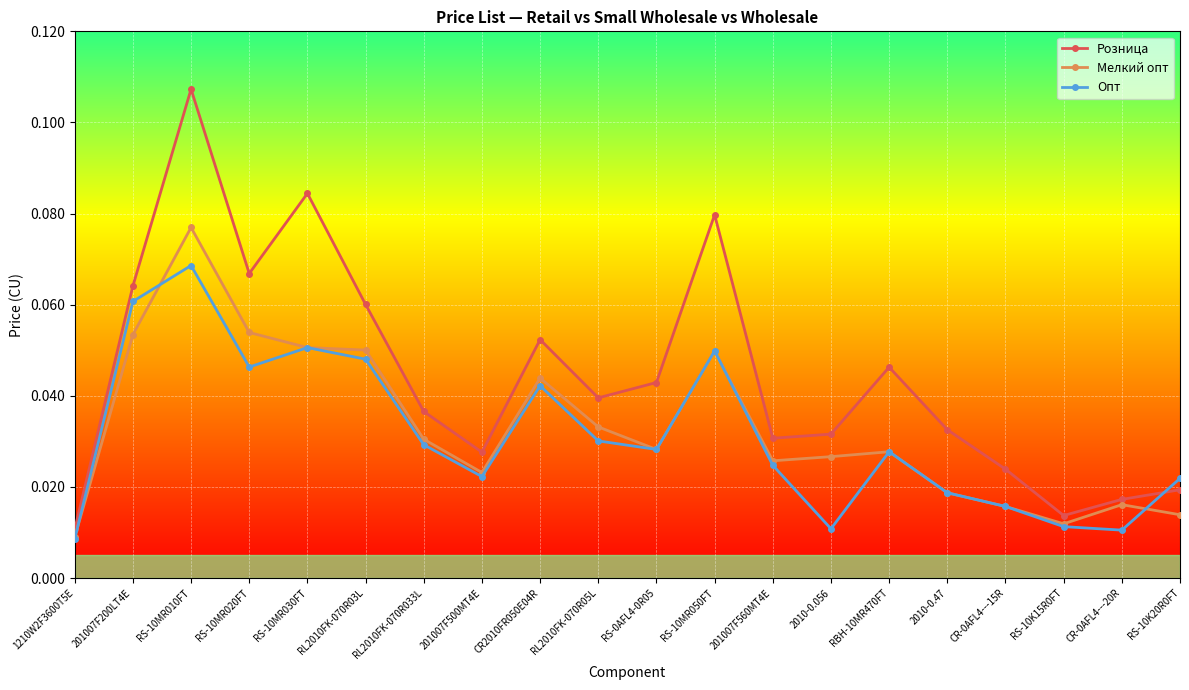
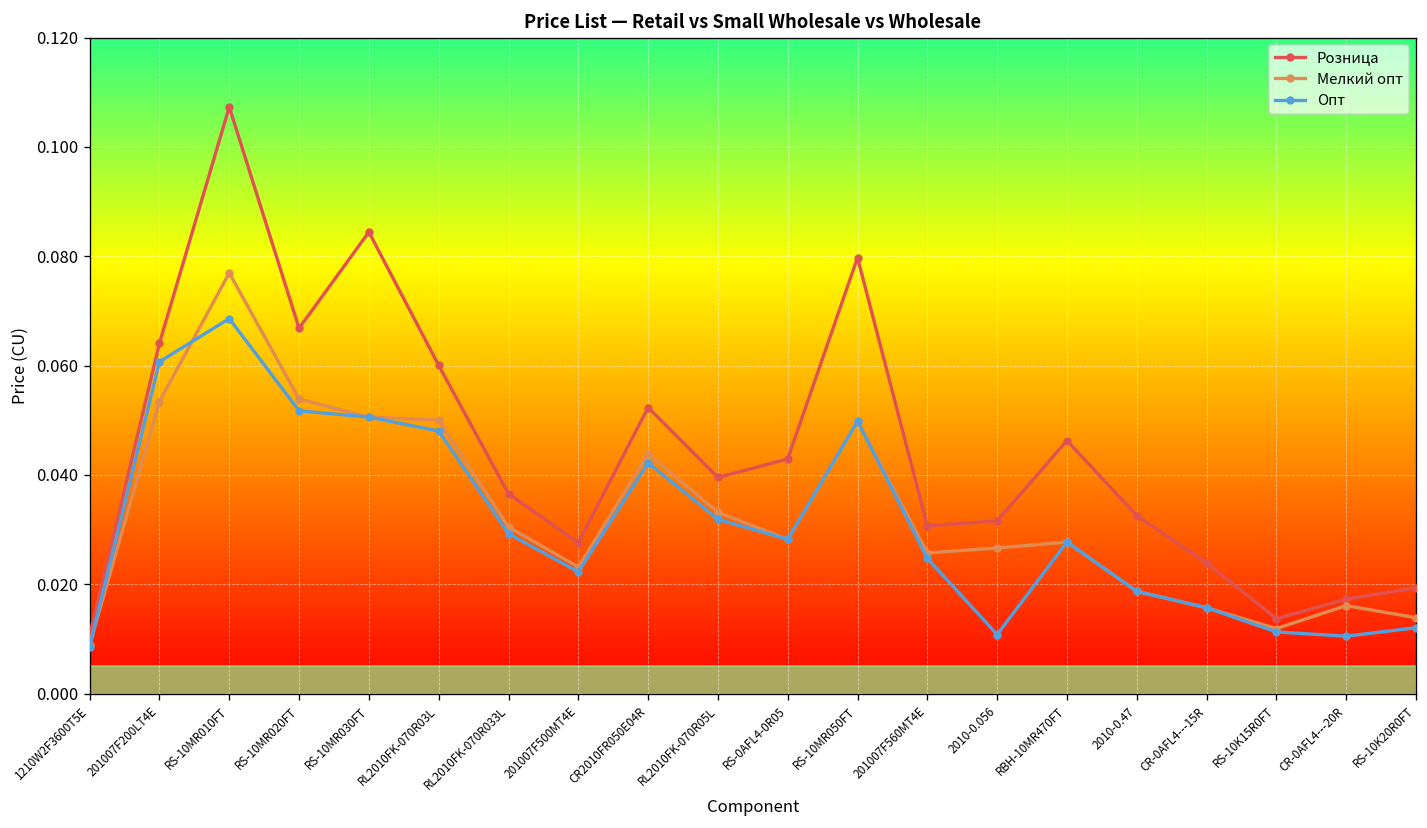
Опт, RS-10MR020FT: 0.046 -> 0.052
Опт, RL2010FK-070R05L: 0.030 -> 0.032
Опт, RS-10K20R0FT: 0.022 -> 0.012
